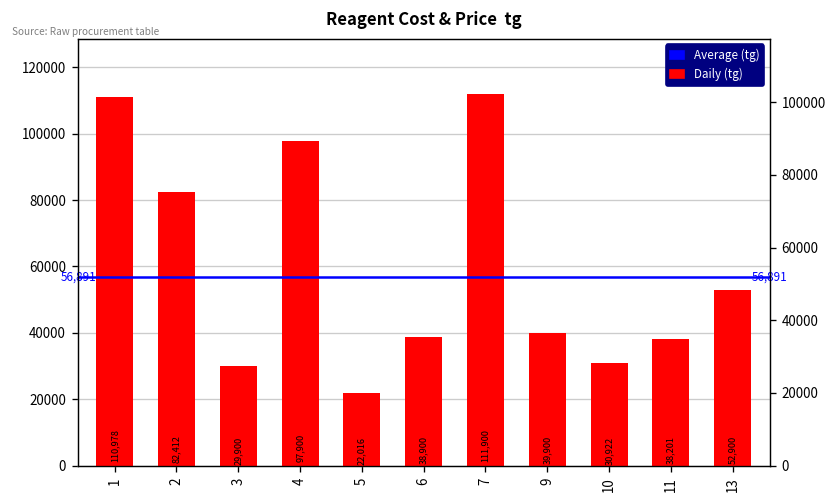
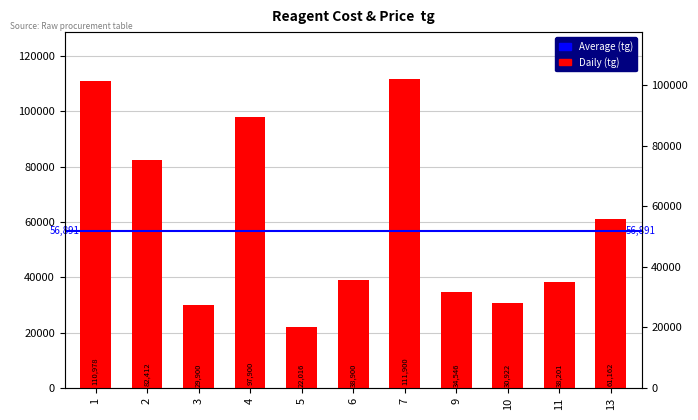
9: 39,900 -> 34,546
13: 52,900 -> 61,162
